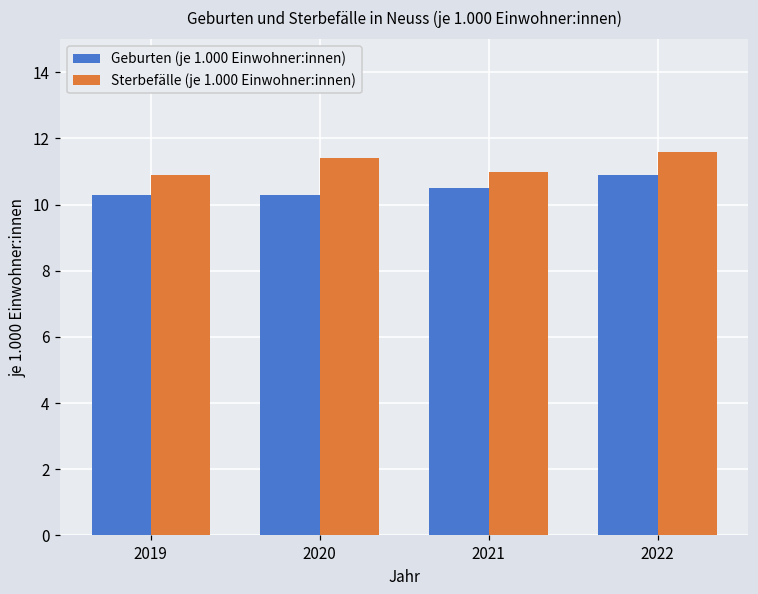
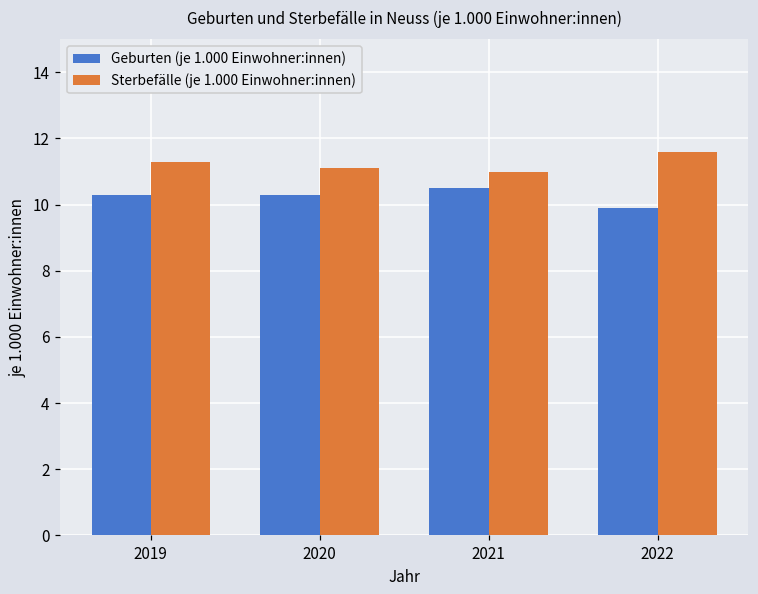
Sterbefälle (je 1.000 Einwohner:innen), 2019: 10.9 -> 11.3
Sterbefälle (je 1.000 Einwohner:innen), 2020: 11.4 -> 11.1
Geburten (je 1.000 Einwohner:innen), 2022: 10.9 -> 9.9
